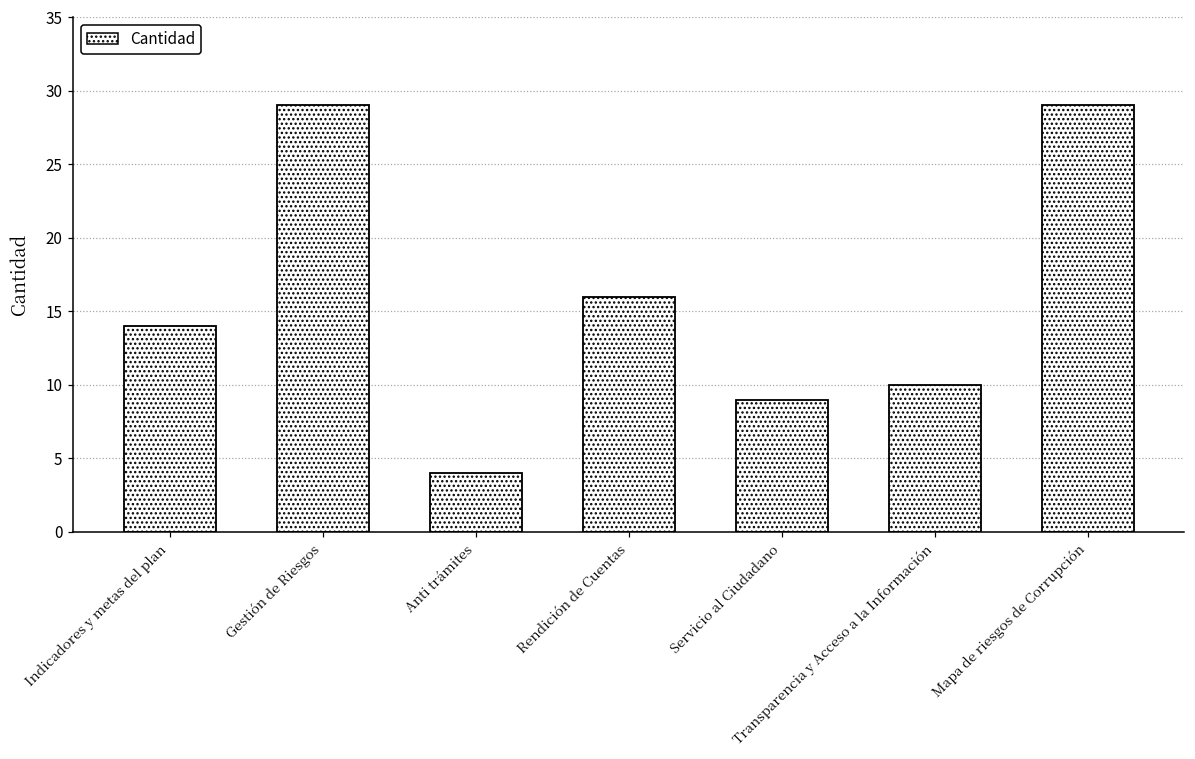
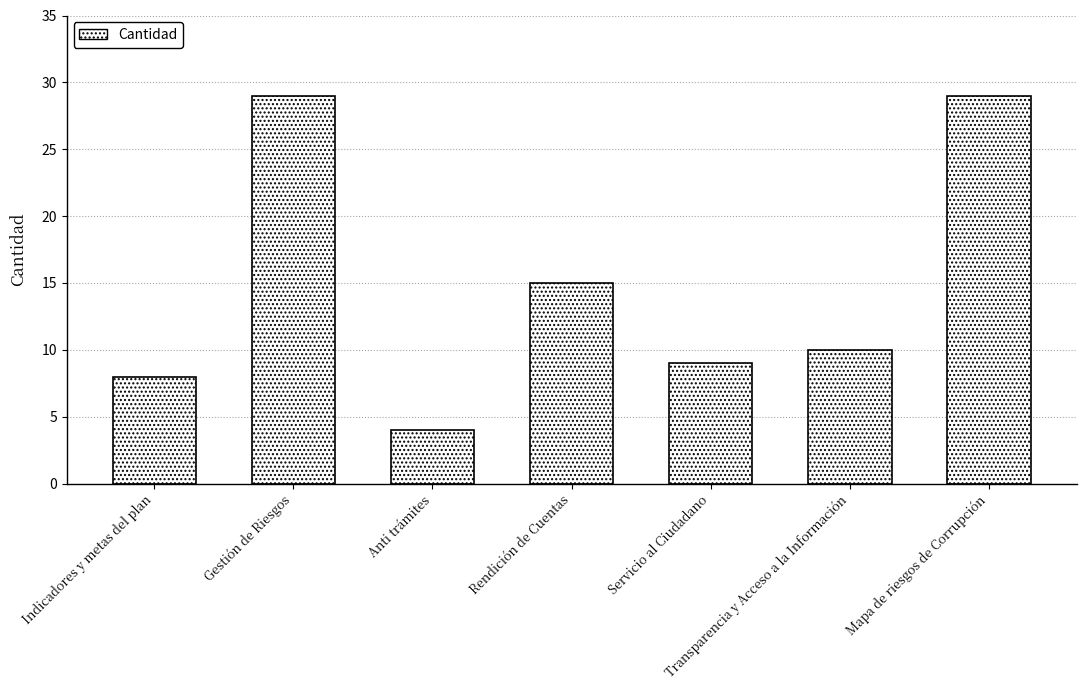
Indicadores y metas del plan: 14 -> 8
Rendición de Cuentas: 16 -> 15
